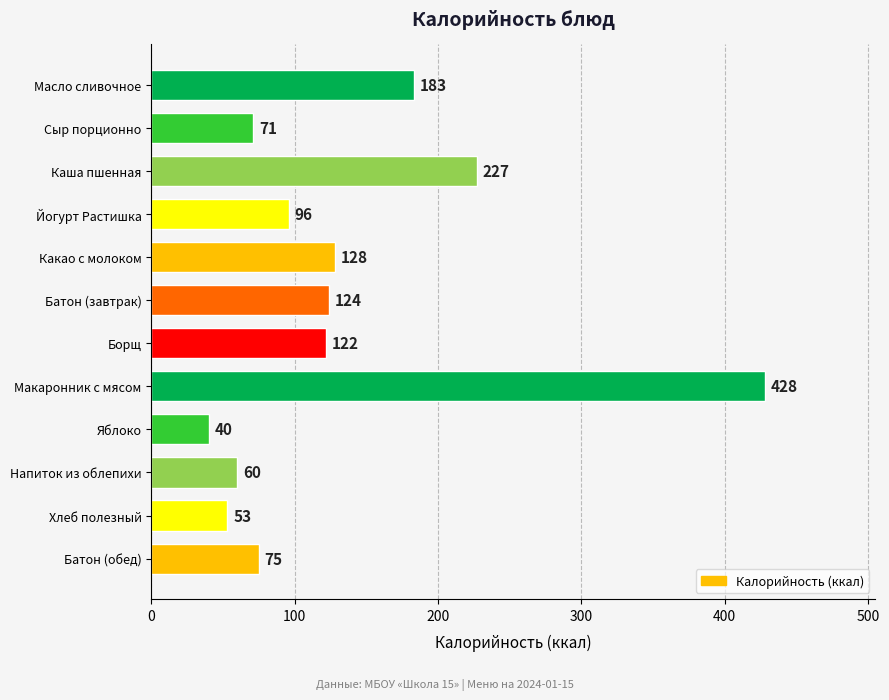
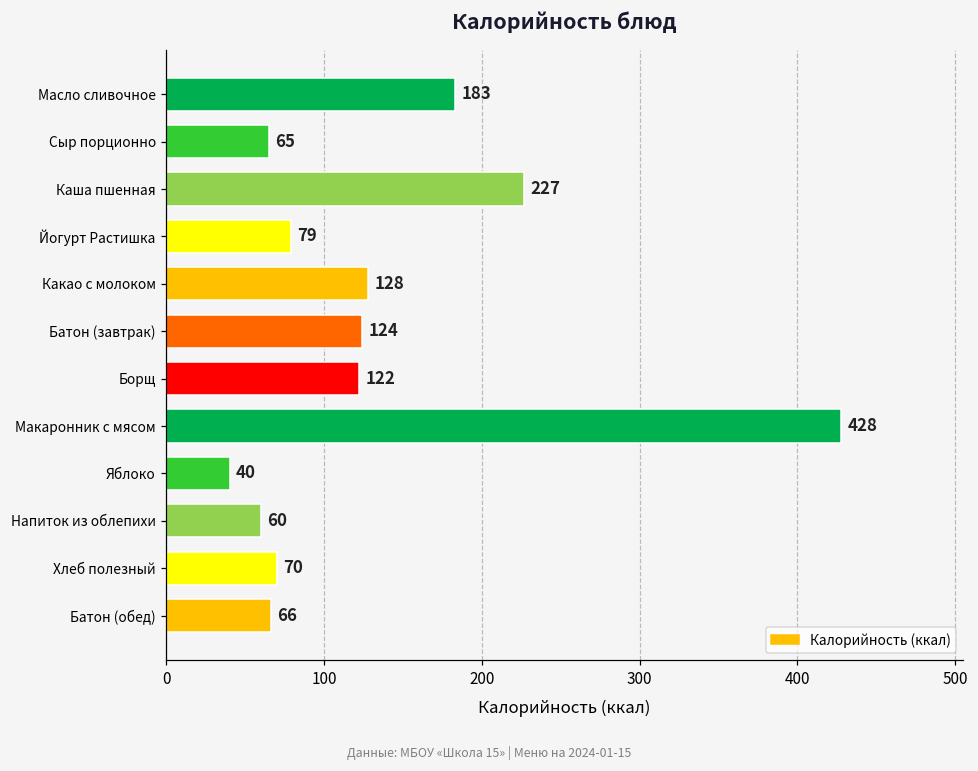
Сыр порционно: 71 -> 65
Йогурт Растишка: 96 -> 79
Хлеб полезный: 53 -> 70
Батон (обед): 75 -> 66
